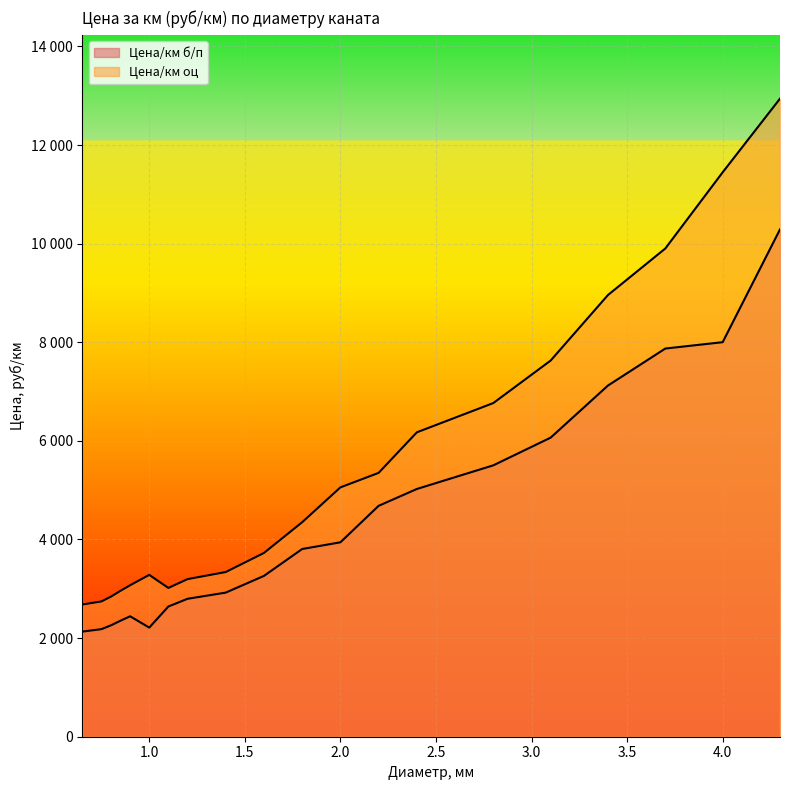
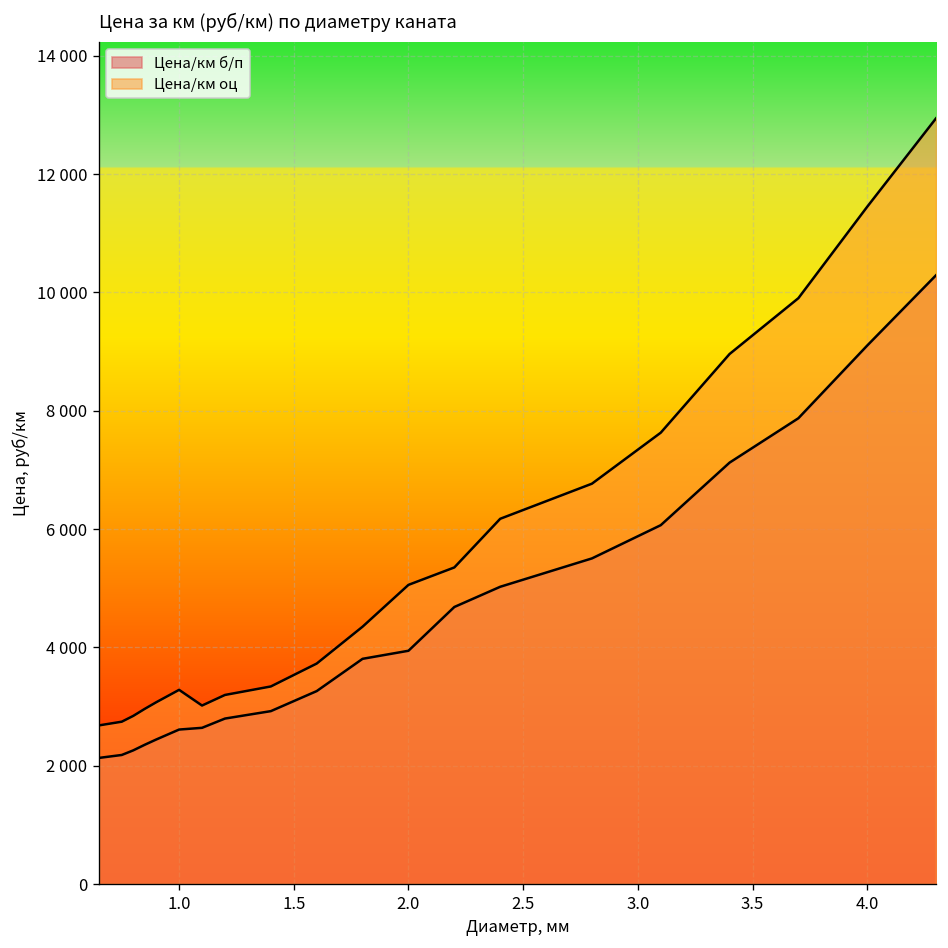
Цена/км б/п, 1.0: 2200 -> 2600
Цена/км б/п, 4.0: 8000 -> 9100
